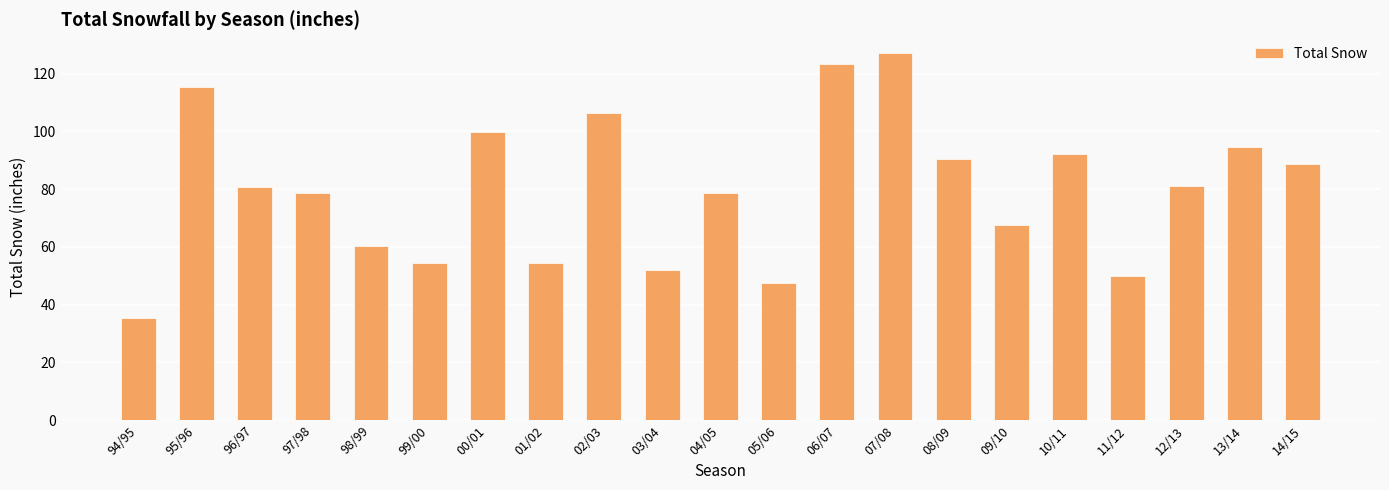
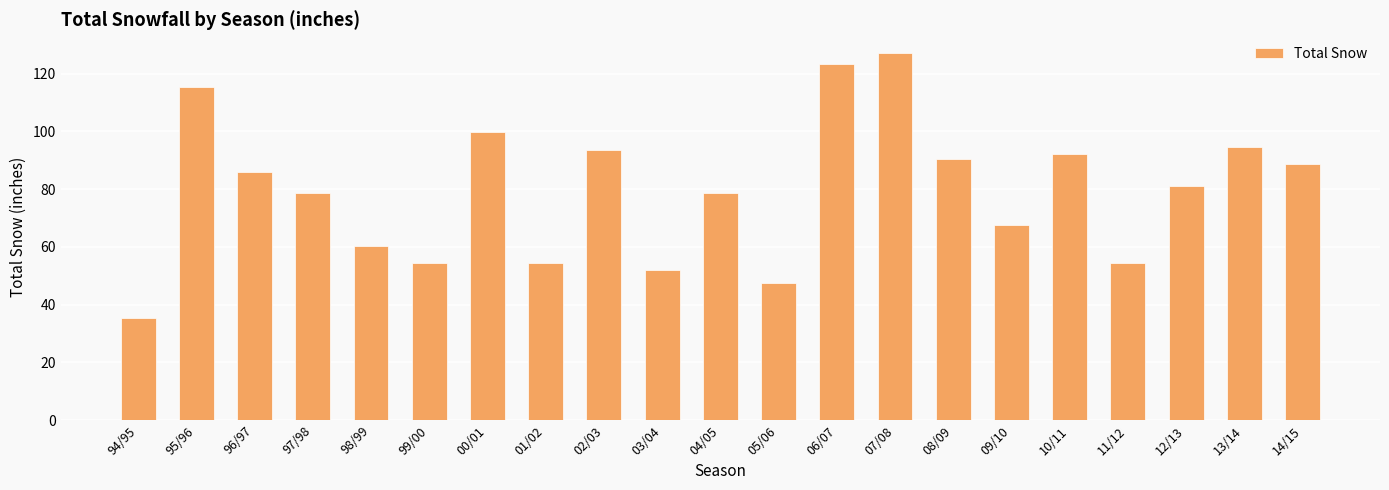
96/97: 81 -> 86
02/03: 106 -> 94
11/12: 50 -> 54
